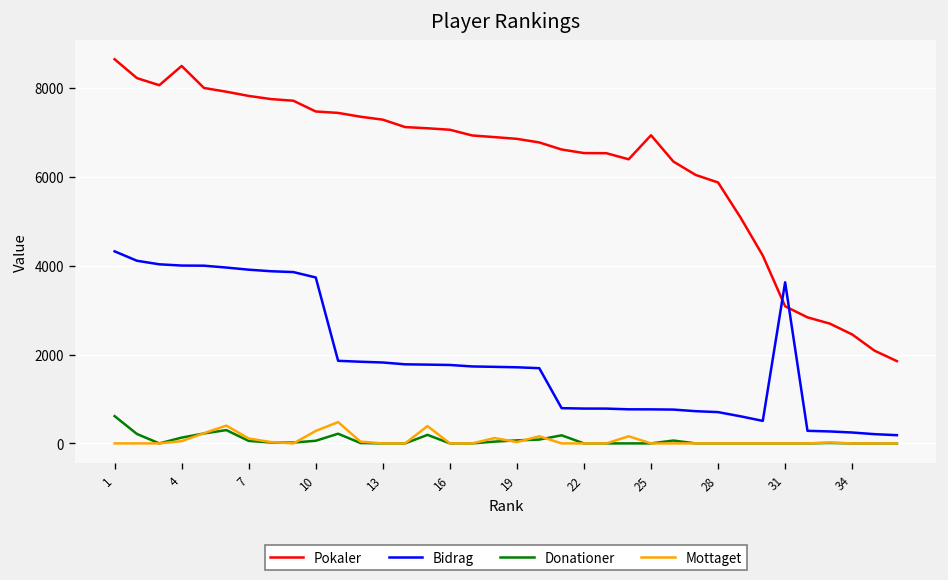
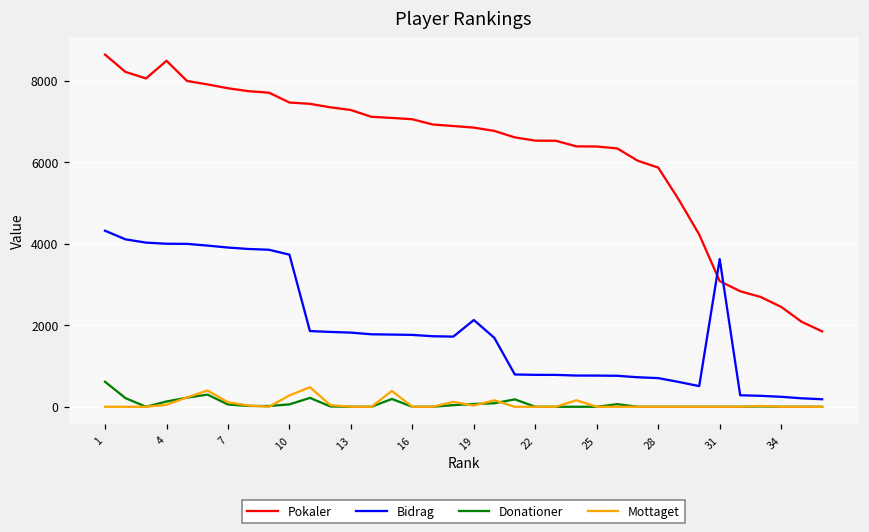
Bidrag, 19: 1700 -> 2100
Pokaler, 25: 6900 -> 6400
